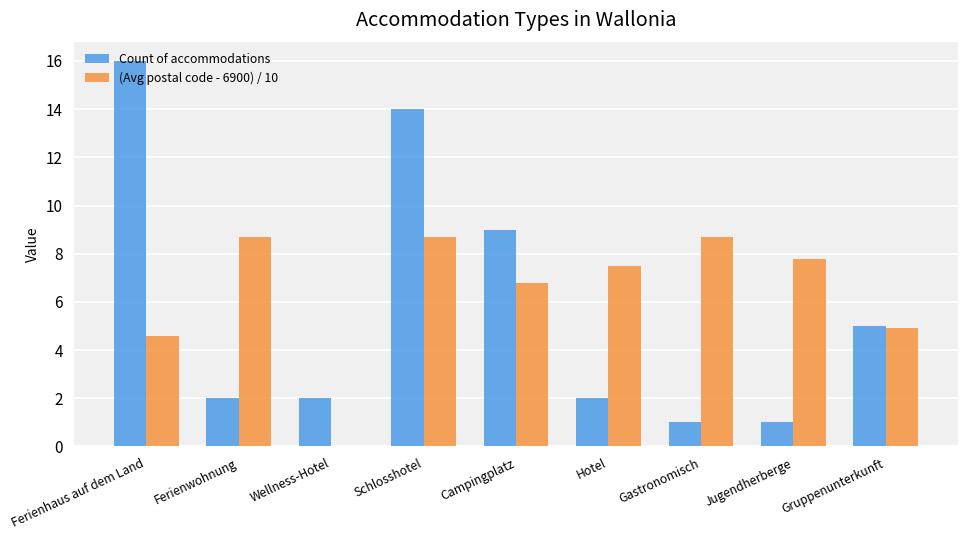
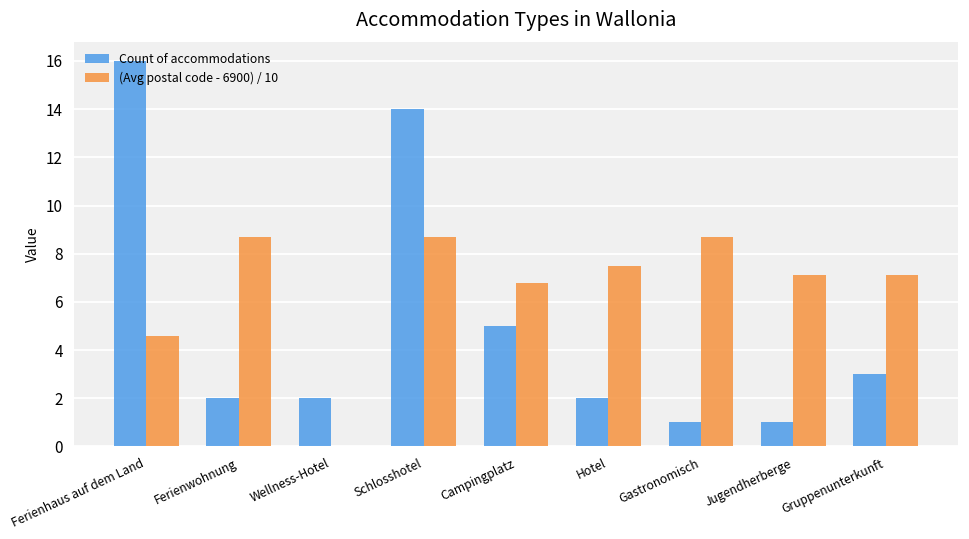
Count of accommodations, Campingplatz: 9 -> 5
(Avg postal code - 6900) / 10, Jugendherberge: 7.8 -> 7.1
Count of accommodations, Gruppenunterkunft: 5 -> 3
(Avg postal code - 6900) / 10, Gruppenunterkunft: 4.9 -> 7.1
